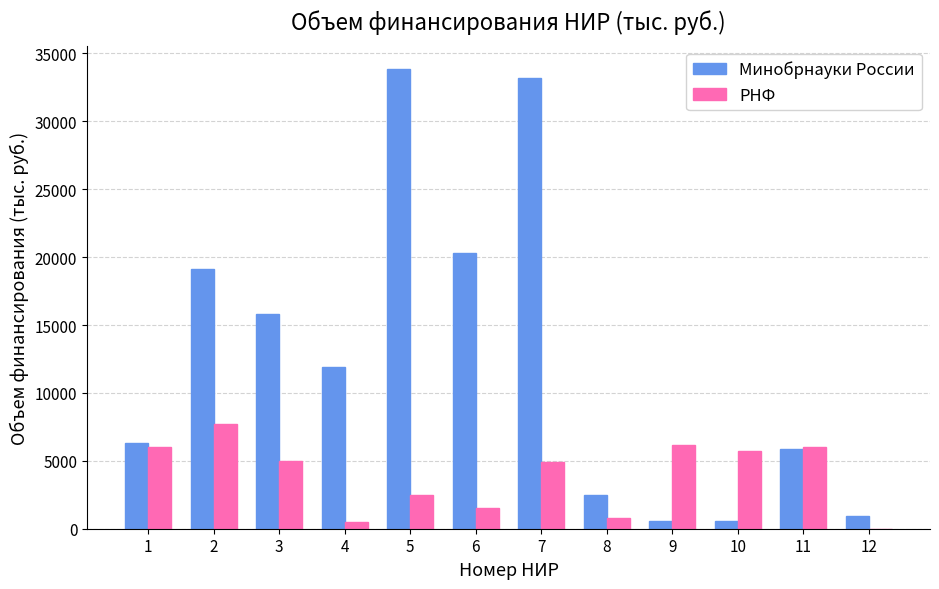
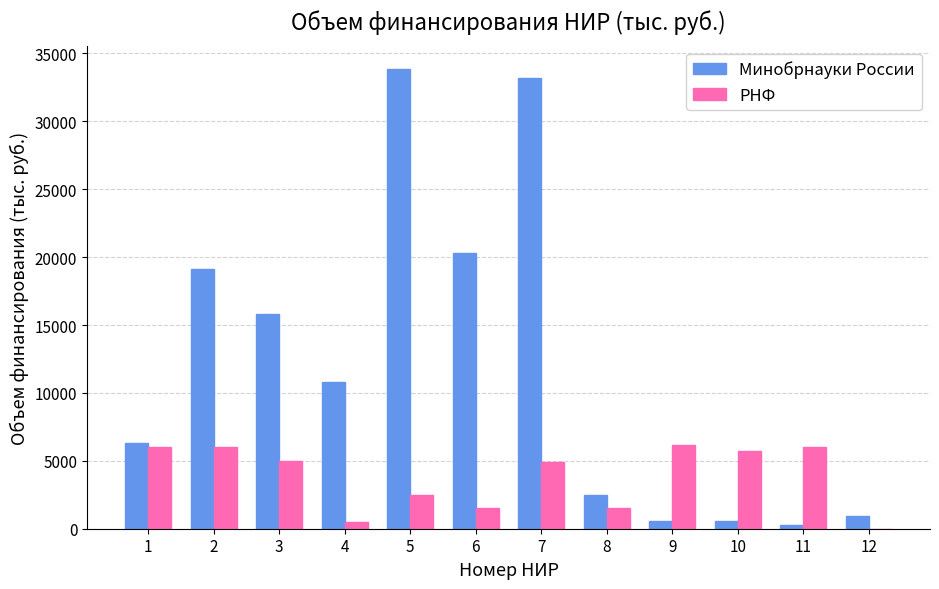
РНФ, 2: 7700 -> 6000
Минобрнауки России, 4: 11900 -> 10800
РНФ, 8: 800 -> 1500
Минобрнауки России, 11: 5900 -> 300
